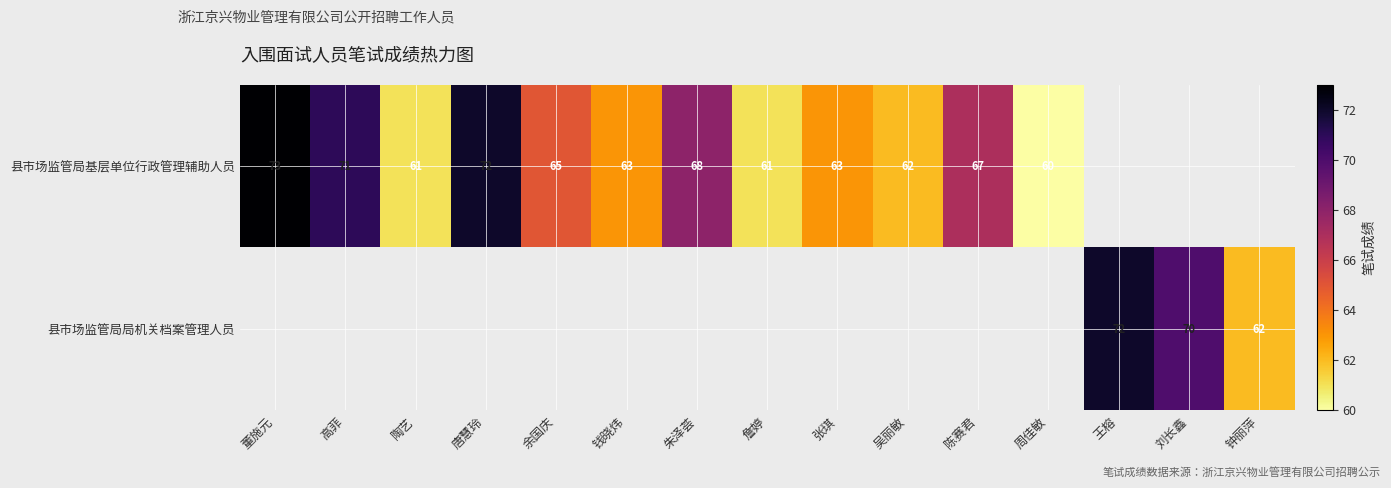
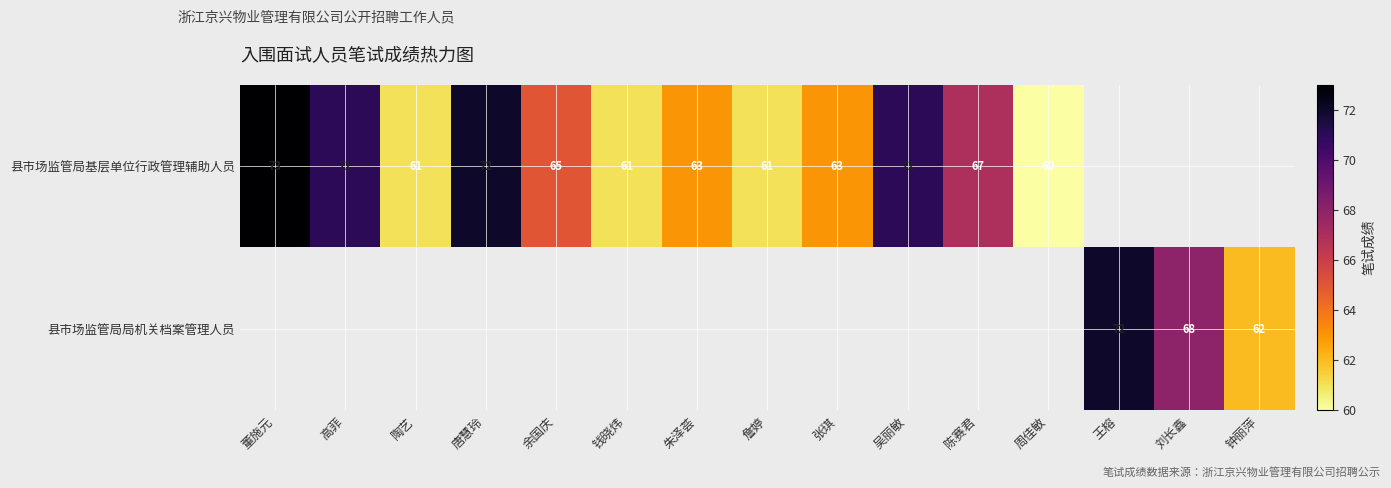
县市场监管局基层单位行政管理辅助人员, 钱晓炜: 63 -> 61
县市场监管局基层单位行政管理辅助人员, 朱泽荟: 68 -> 63
县市场监管局基层单位行政管理辅助人员, 吴丽敏: 62 -> 71
县市场监管局局机关档案管理人员, 刘长鑫: 70 -> 68
